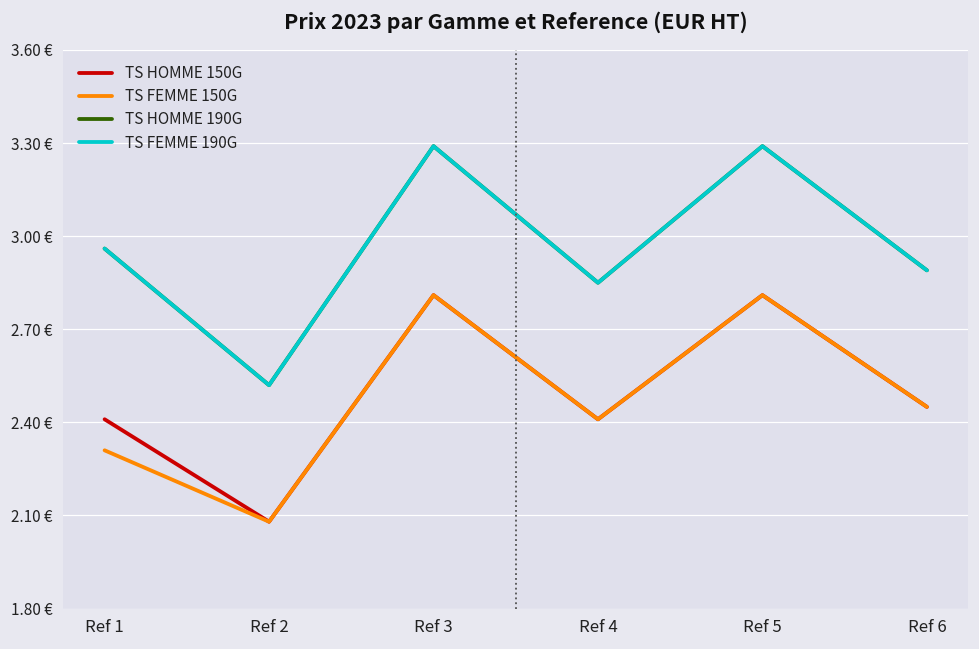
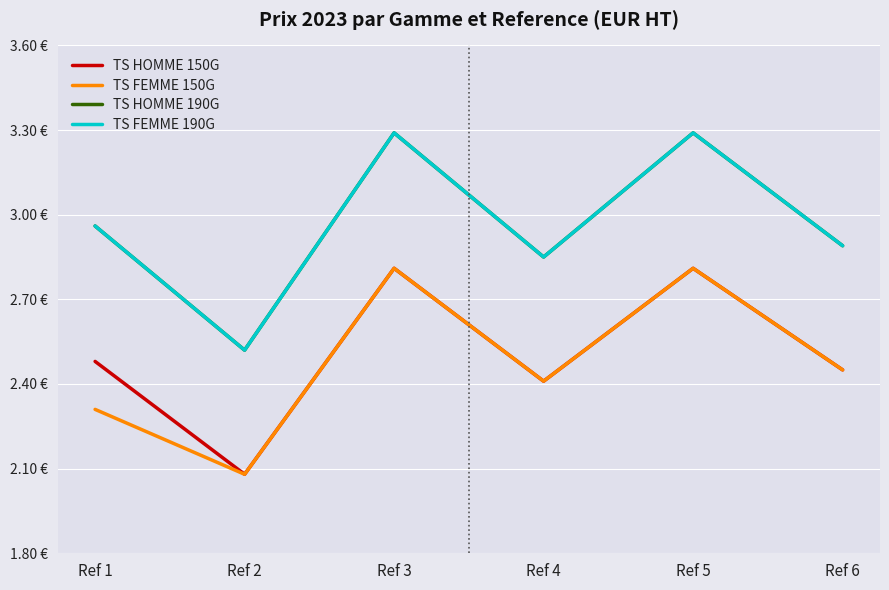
TS HOMME 150G, Ref 1: 2.41 € -> 2.48 €
